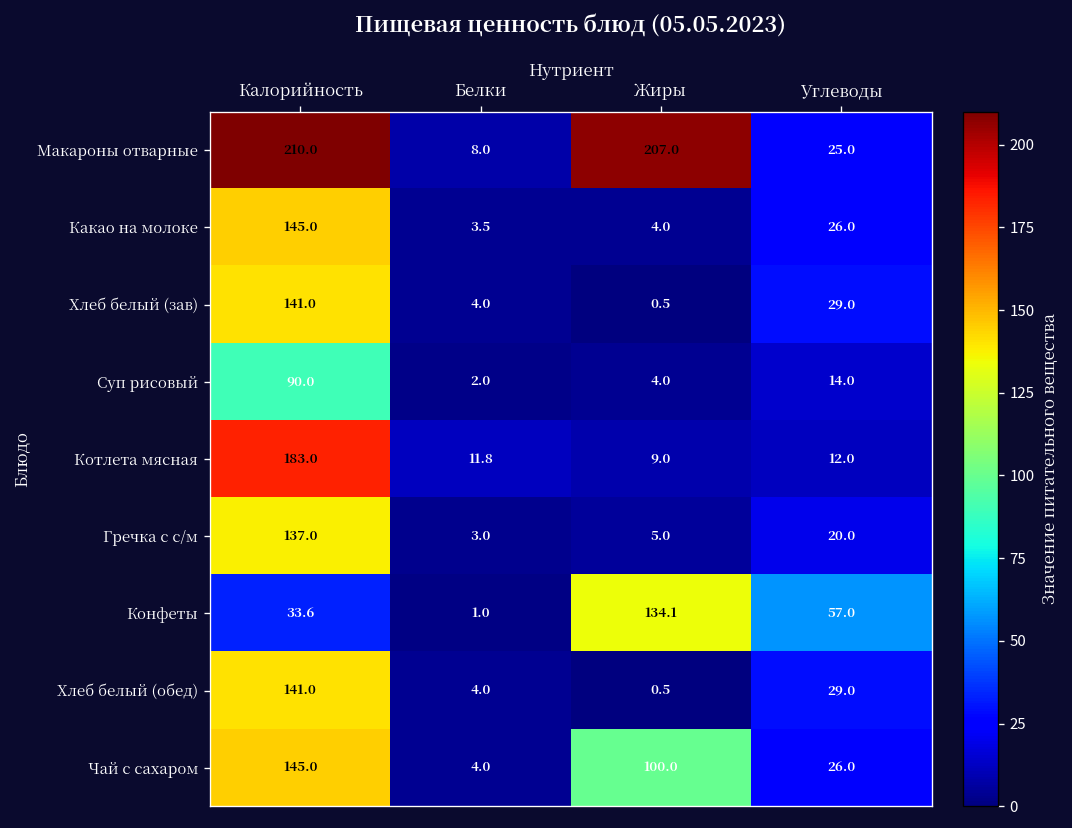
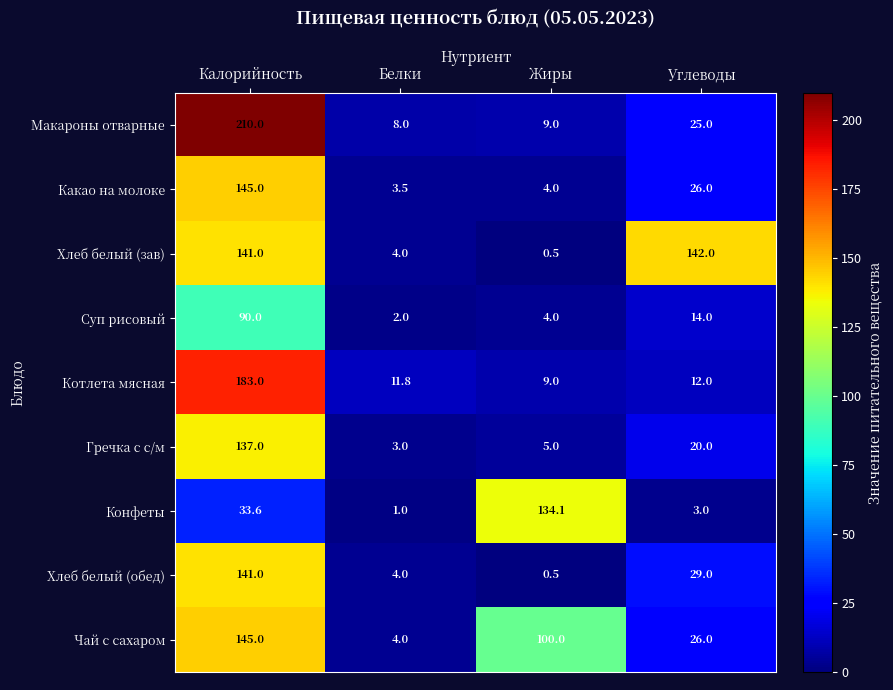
Макароны отварные, Жиры: 207.0 -> 9.0
Хлеб белый (зав), Углеводы: 29.0 -> 142.0
Конфеты, Углеводы: 57.0 -> 3.0
